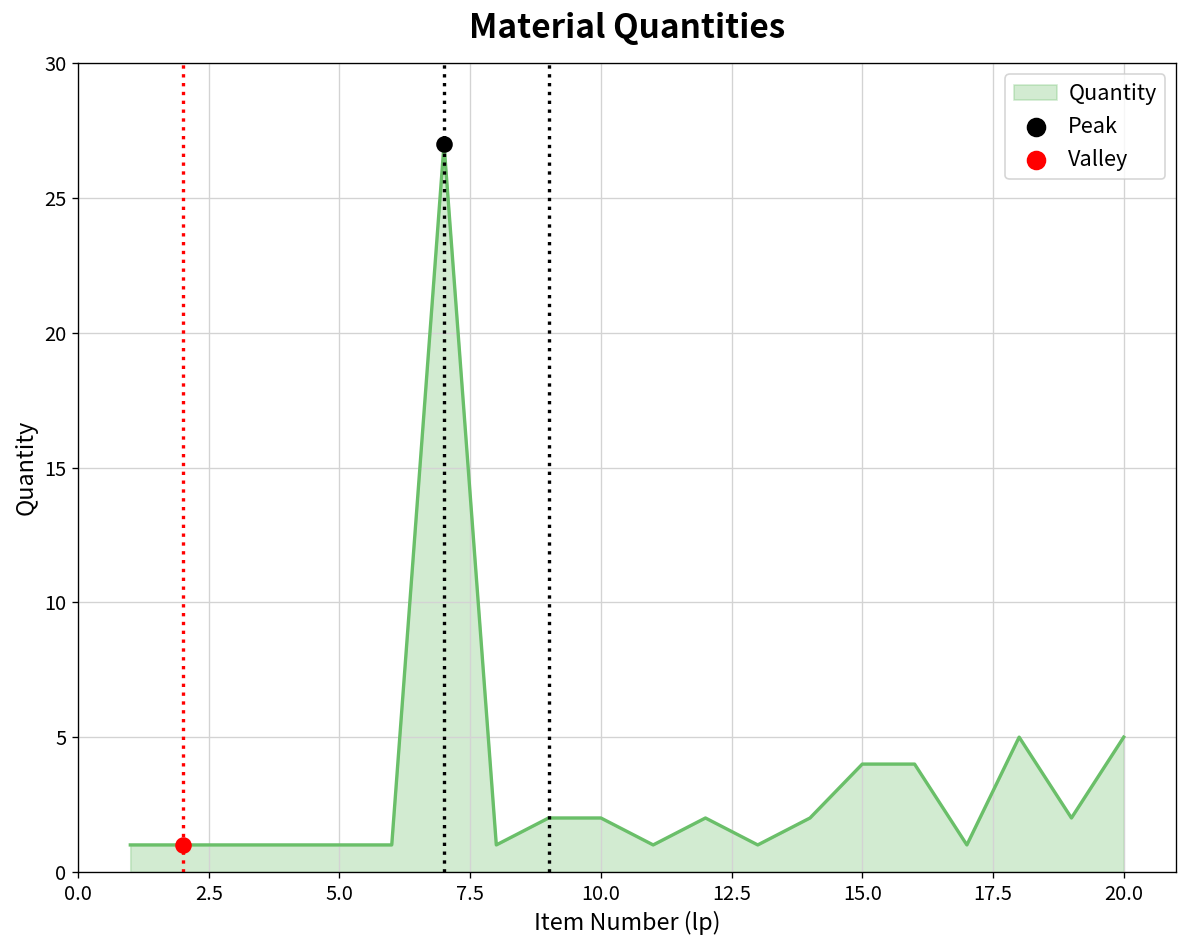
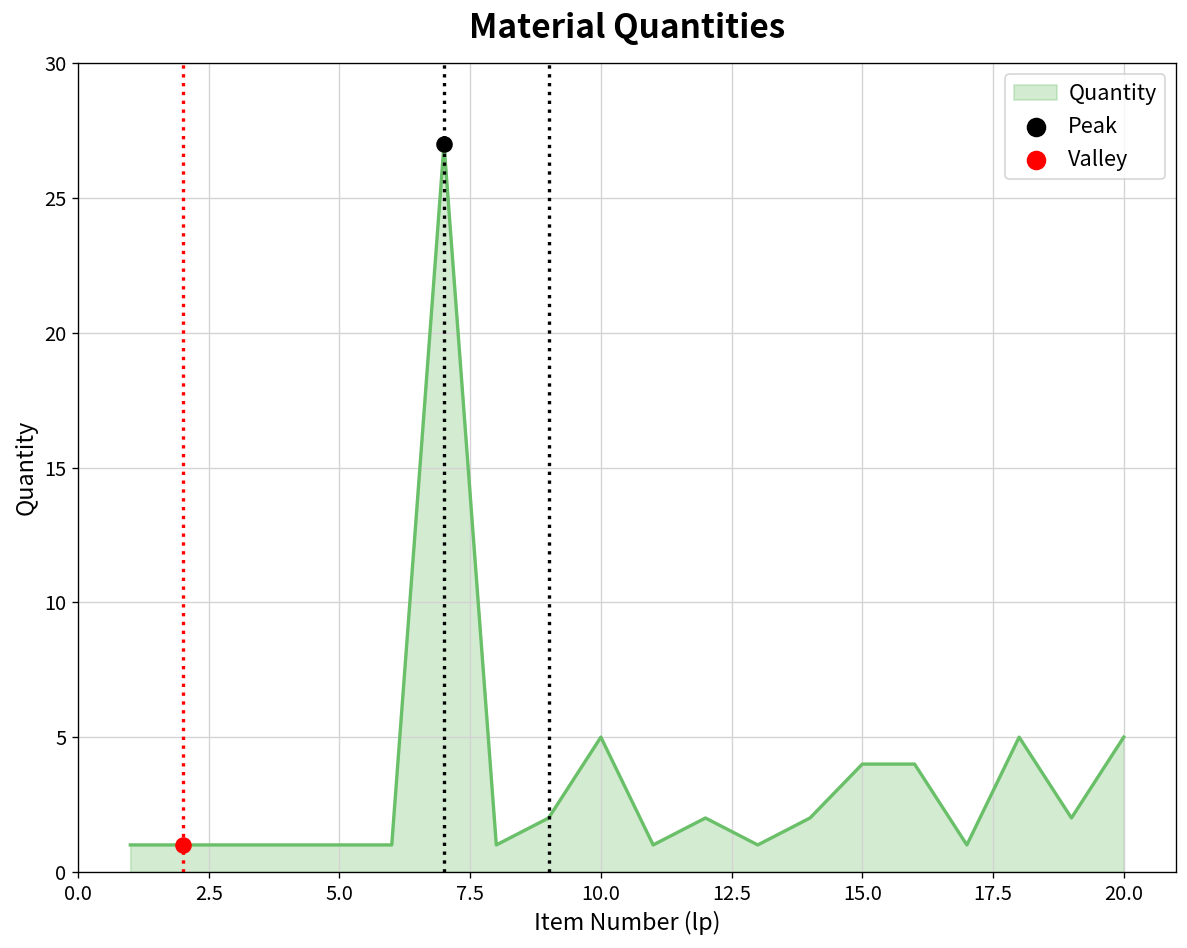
Quantity, 10.0: 2 -> 5
